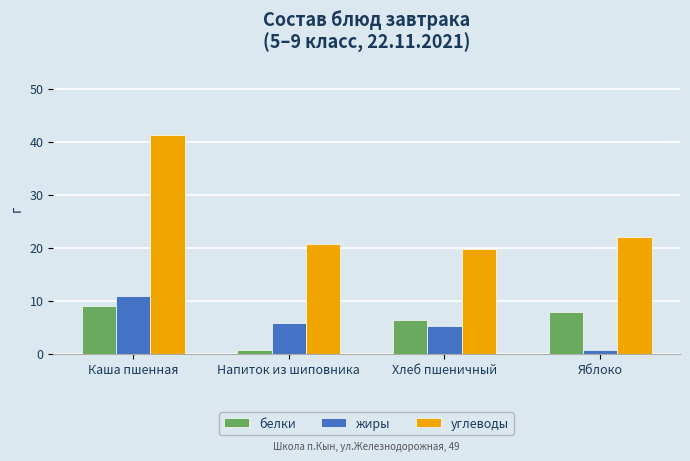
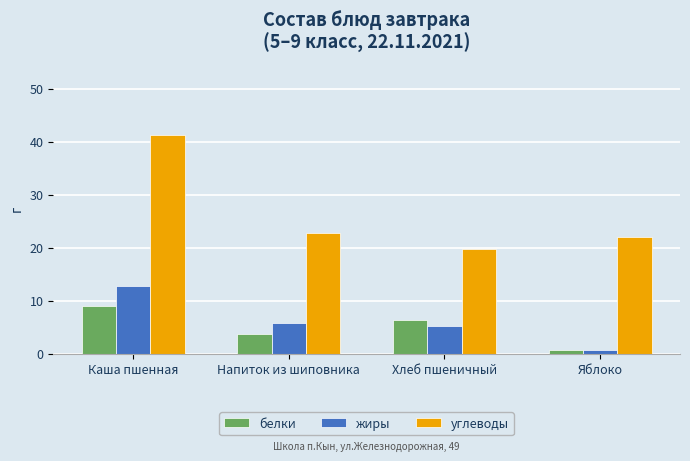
жиры, Каша пшенная: 11 -> 13
белки, Напиток из шиповника: 1 -> 4
углеводы, Напиток из шиповника: 21 -> 23
белки, Яблоко: 8 -> 1
